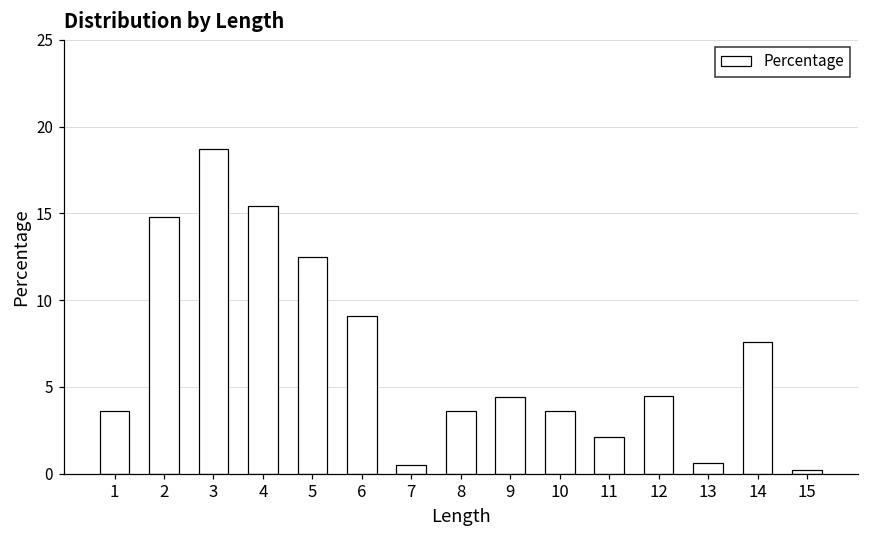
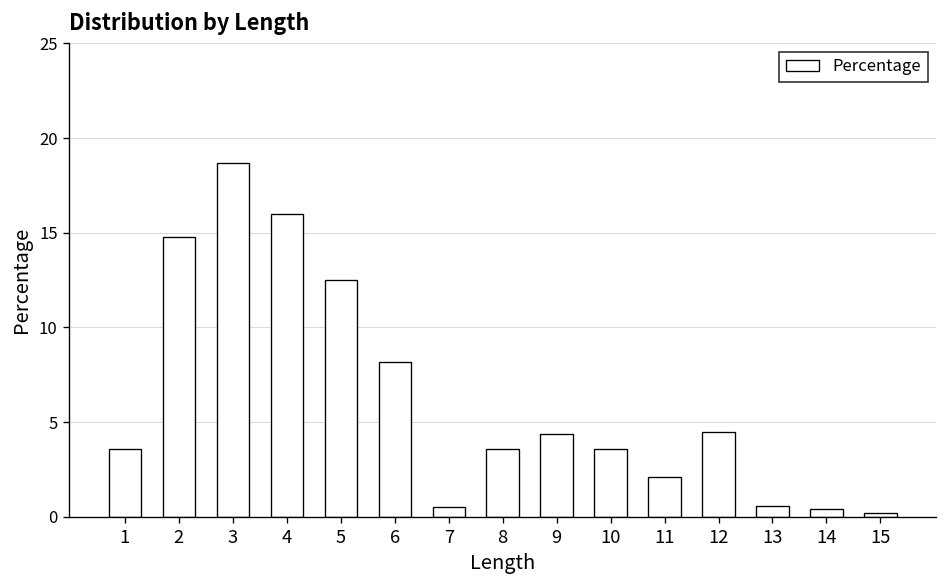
4: 15.4 -> 16.0
6: 9.1 -> 8.2
14: 7.6 -> 0.4
